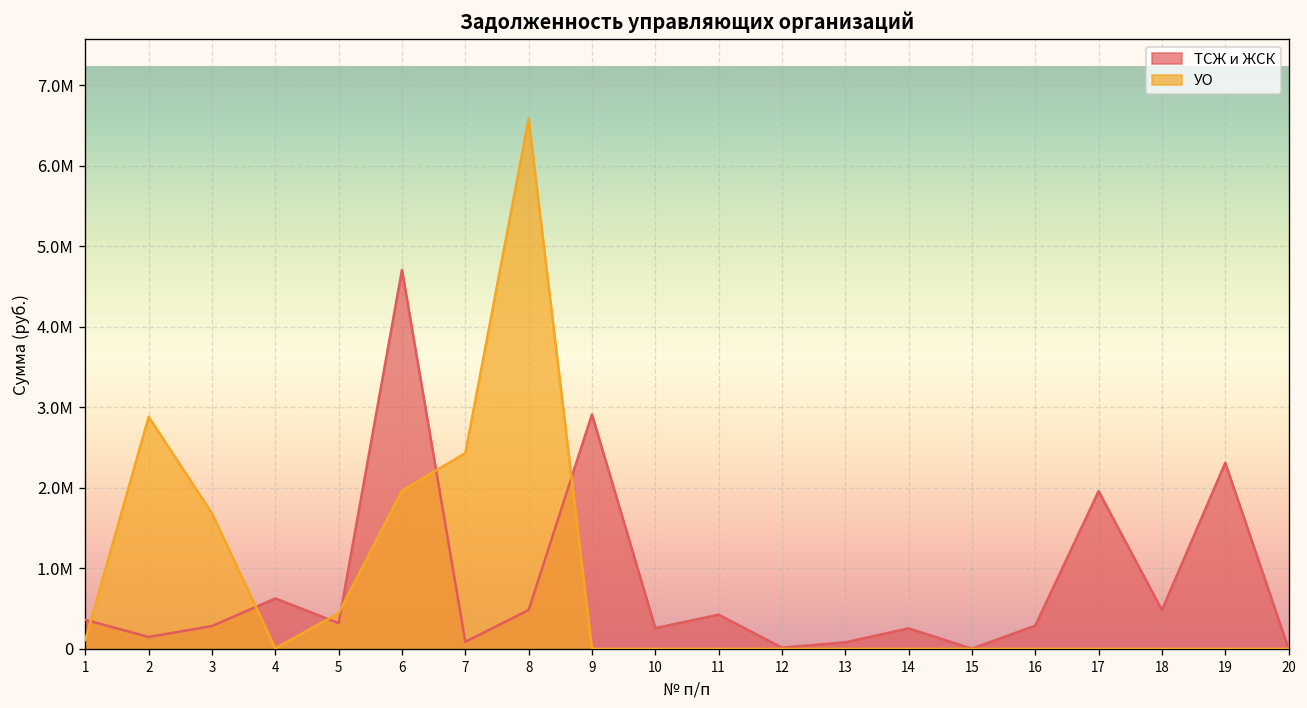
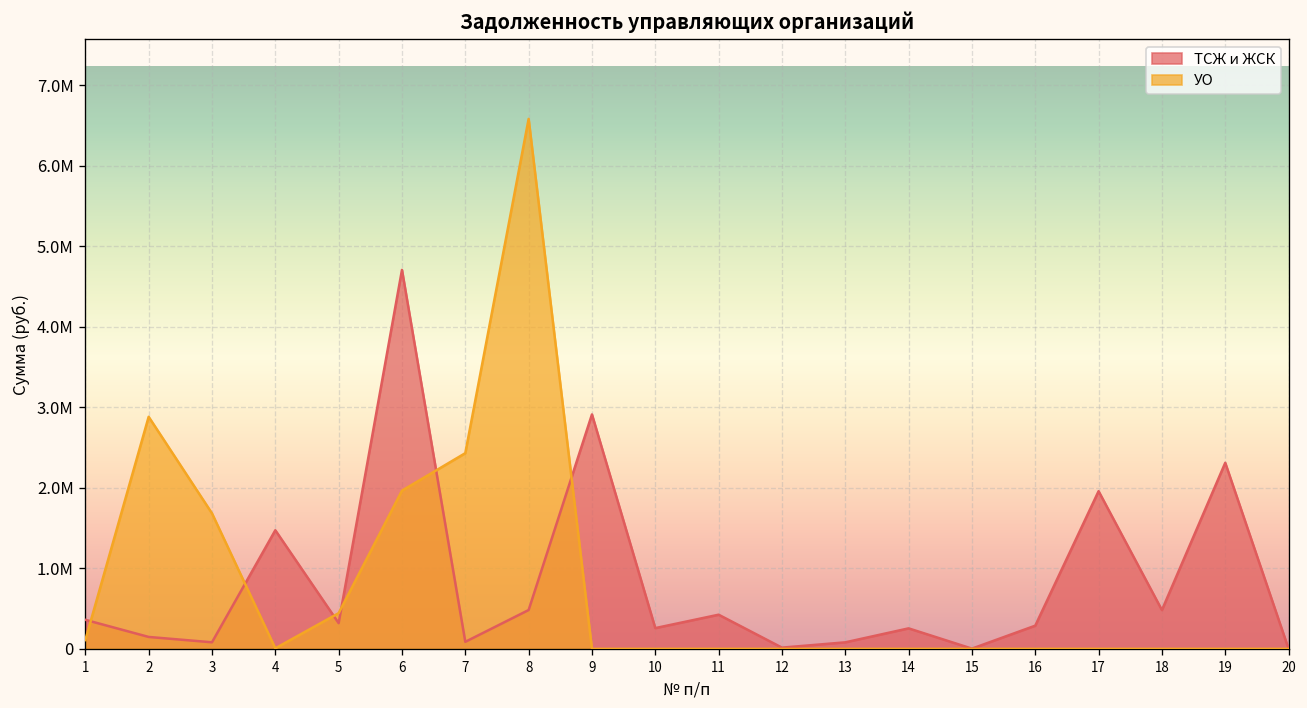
ТСЖ и ЖСК, 3: 300000 -> 100000
ТСЖ и ЖСК, 4: 600000 -> 1500000
